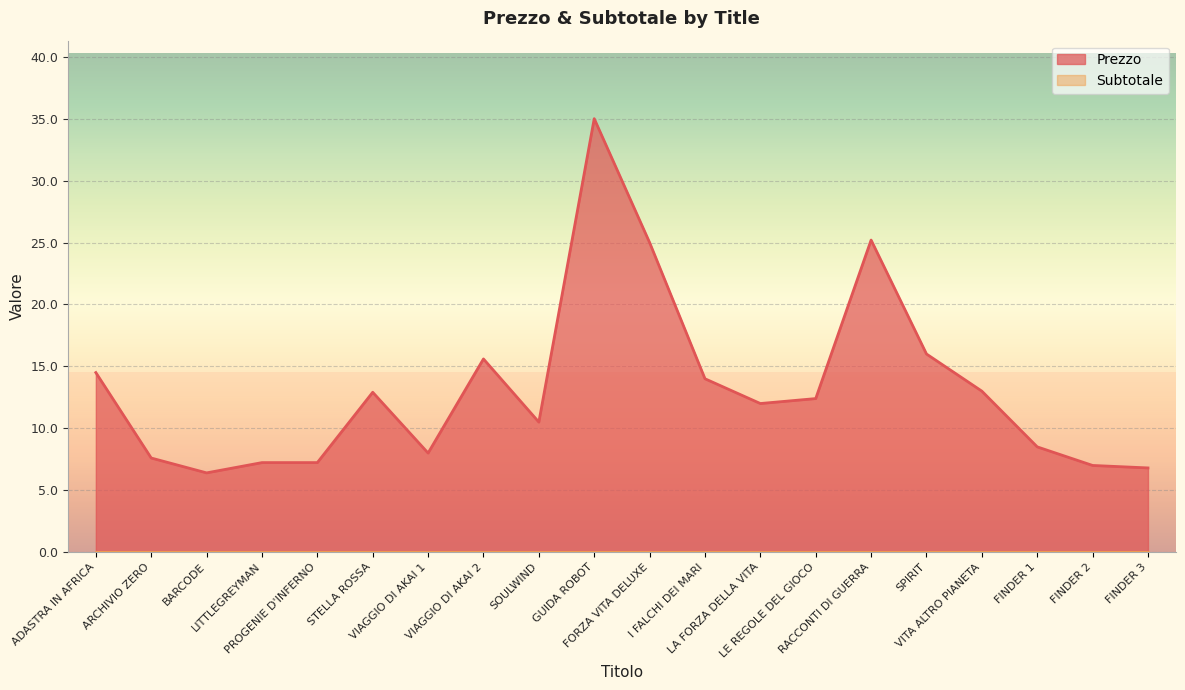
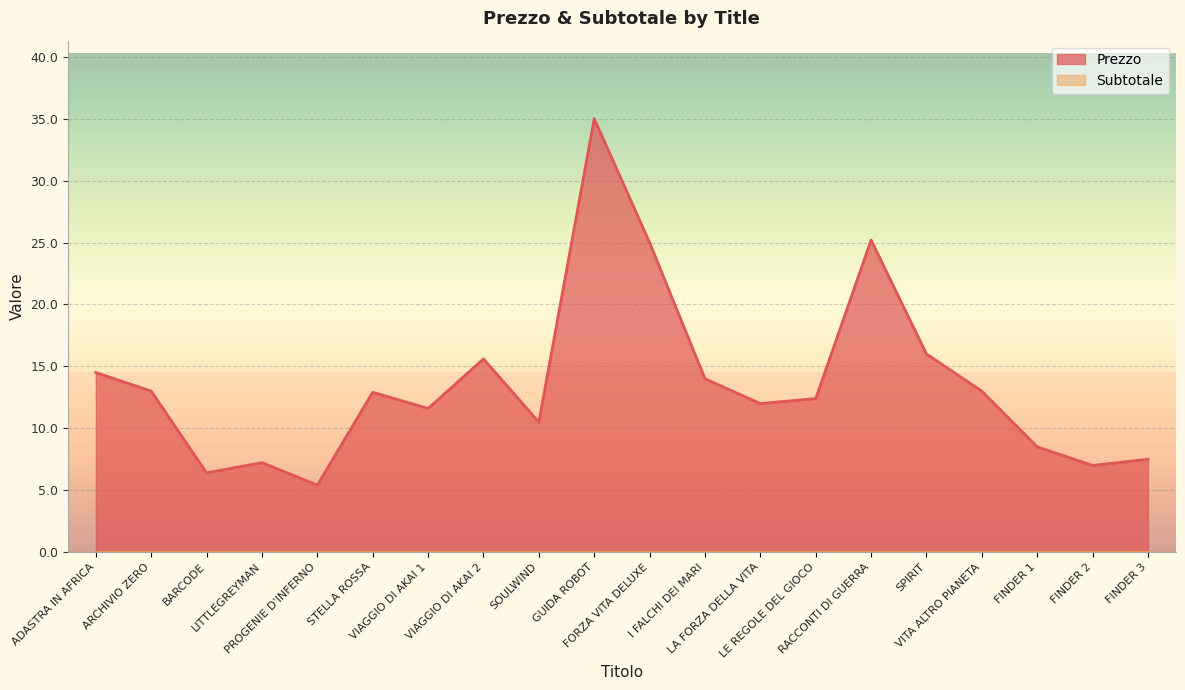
Prezzo, ARCHIVIO ZERO: 7.6 -> 13.0
Prezzo, PROGENIE D'INFERNO: 7.2 -> 5.4
Prezzo, VIAGGIO DI AKAI 1: 8.0 -> 11.6
Prezzo, FINDER 3: 6.8 -> 7.5
